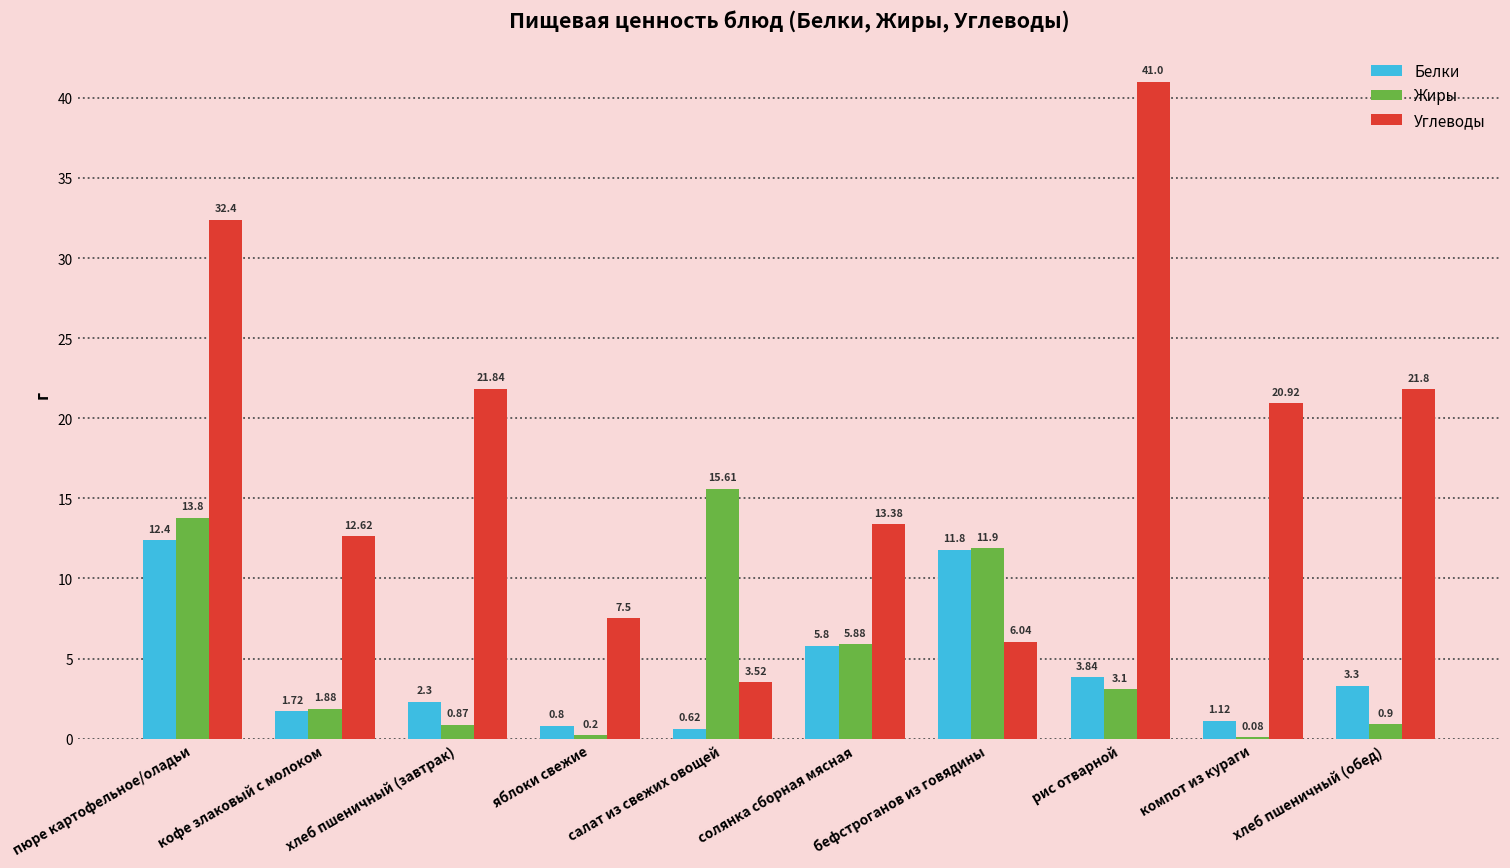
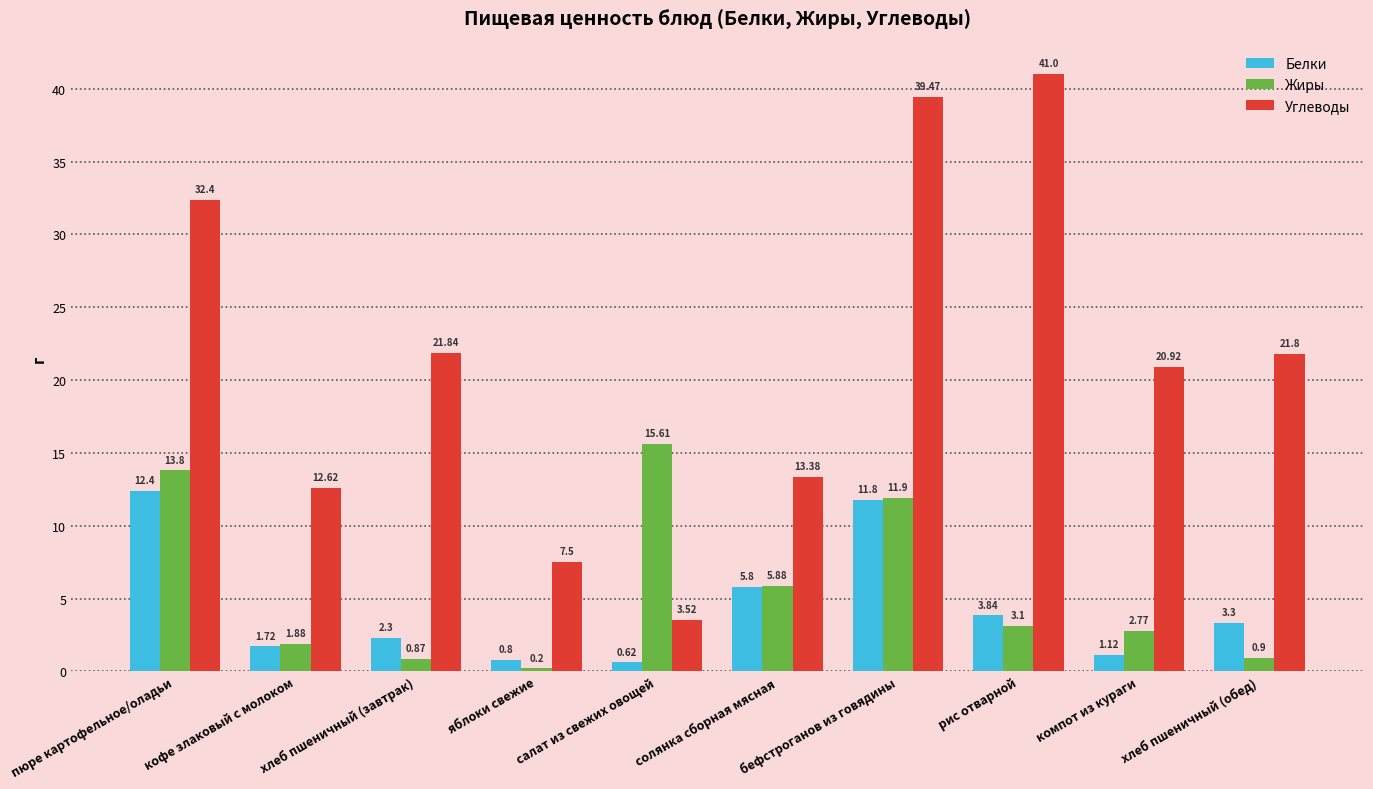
Углеводы, бефстроганов из говядины: 6.04 -> 39.47
Жиры, компот из кураги: 0.08 -> 2.77
